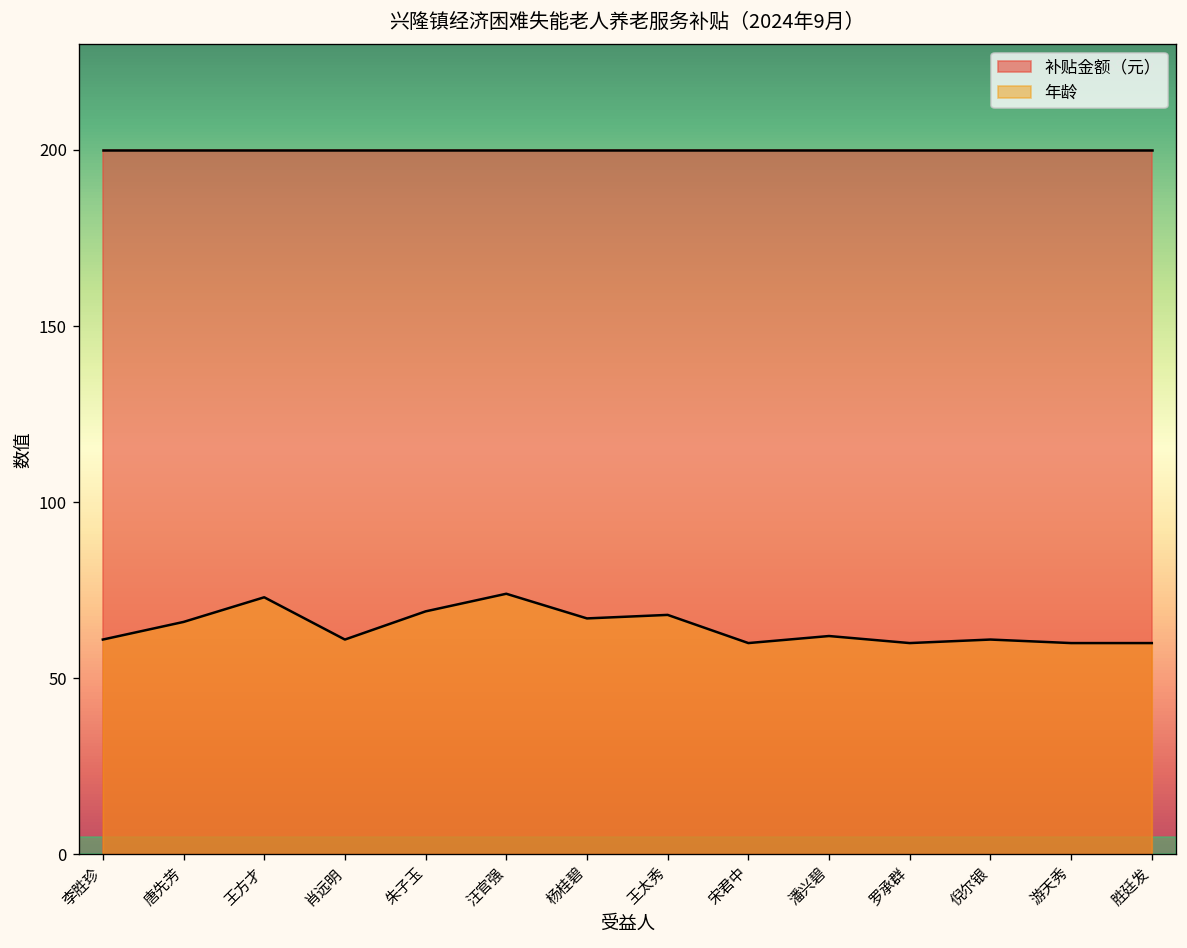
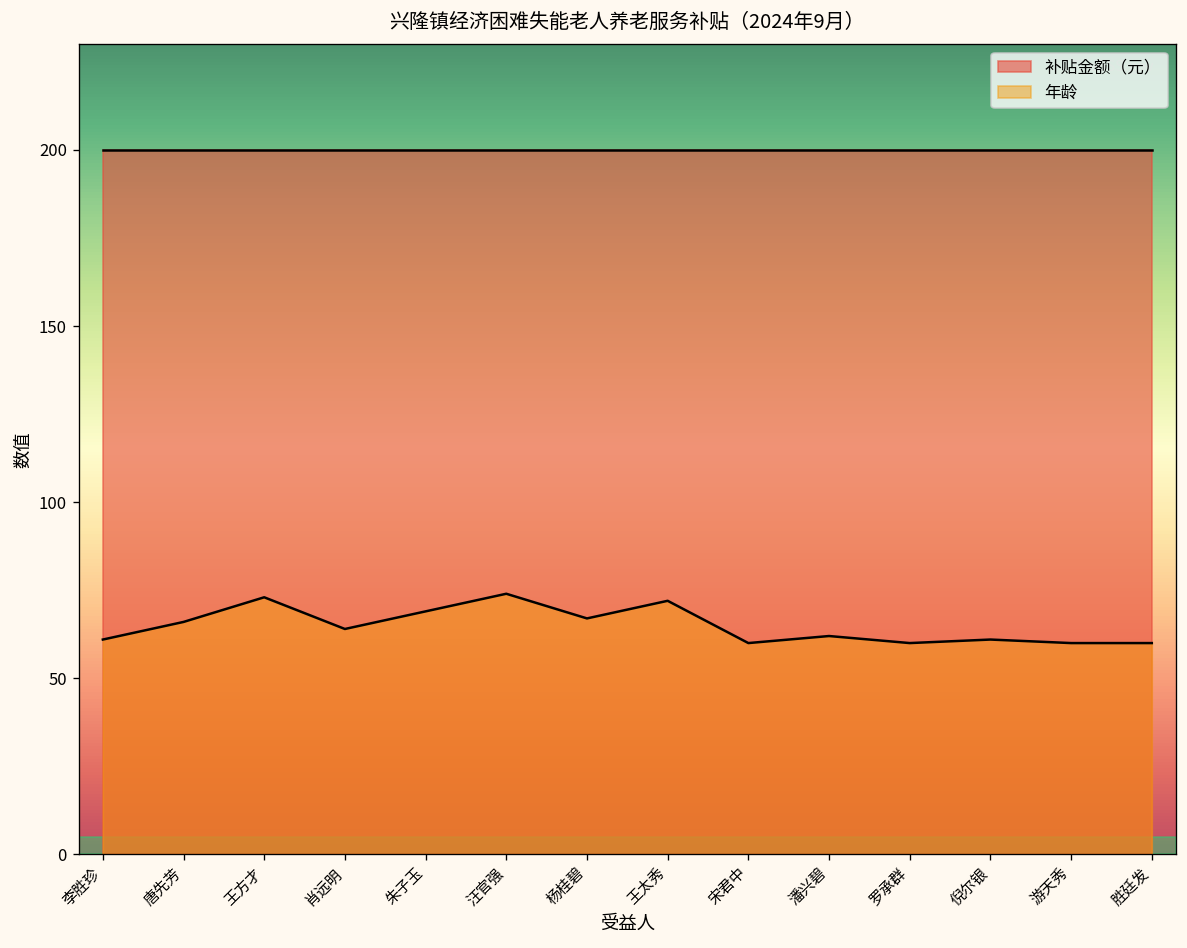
年龄, 肖远明: 61 -> 64
年龄, 王太秀: 68 -> 72
